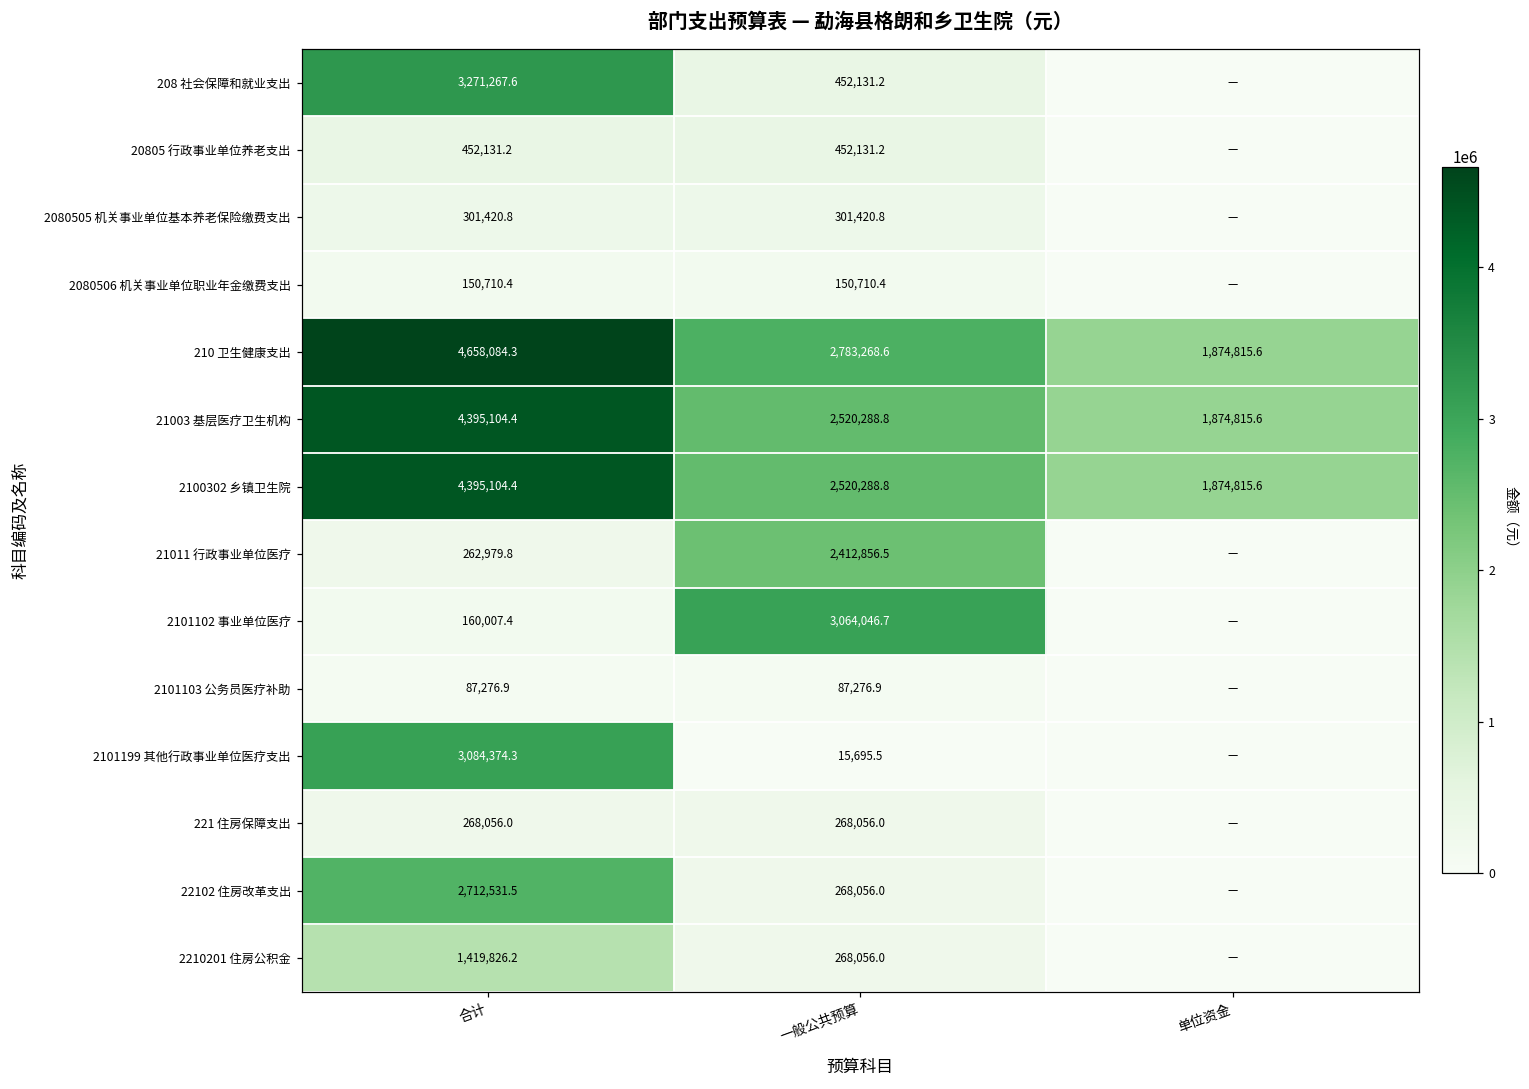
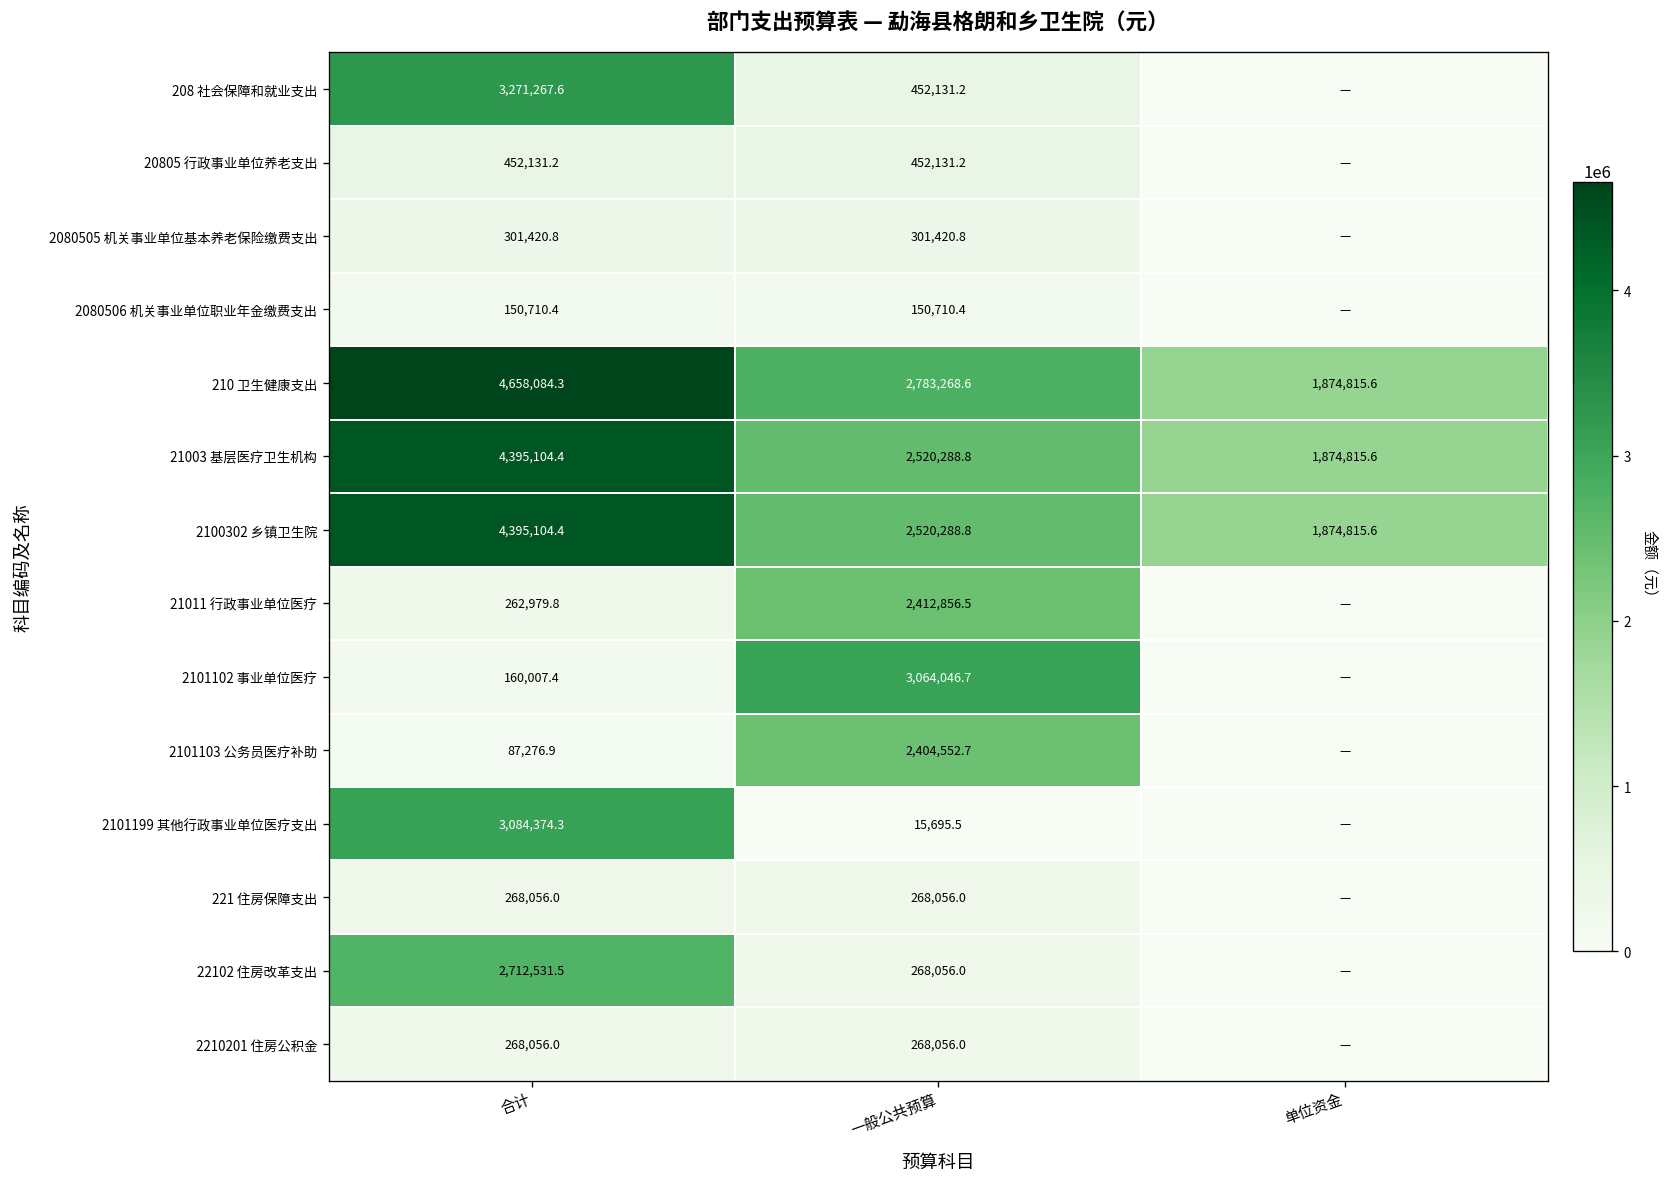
2101103 公务员医疗补助, 一般公共预算: 87,276.9 -> 2,404,552.7
2210201 住房公积金, 合计: 1,419,826.2 -> 268,056.0
